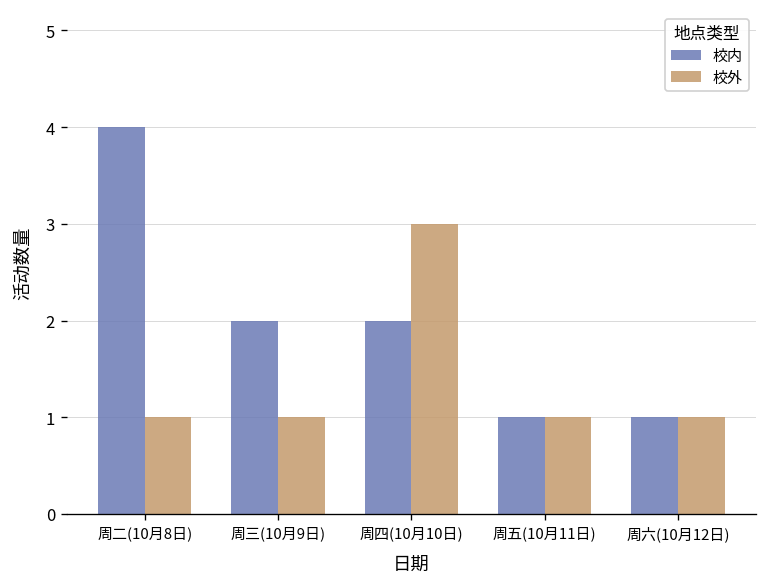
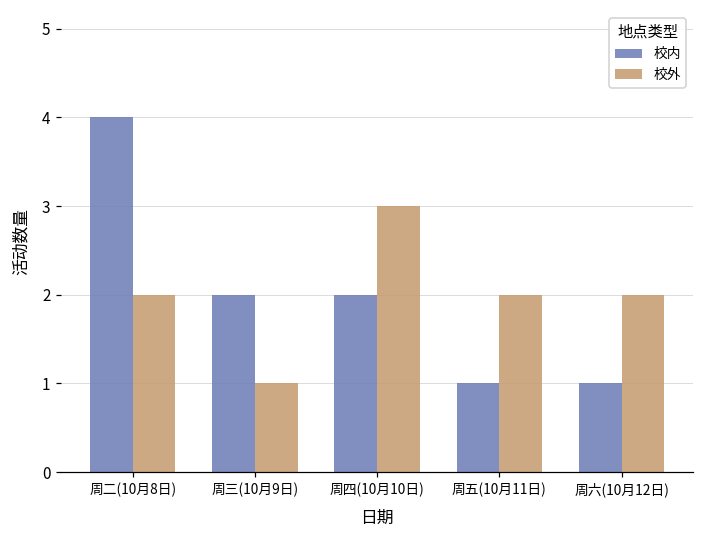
校外, 周二(10月8日): 1 -> 2
校外, 周五(10月11日): 1 -> 2
校外, 周六(10月12日): 1 -> 2
